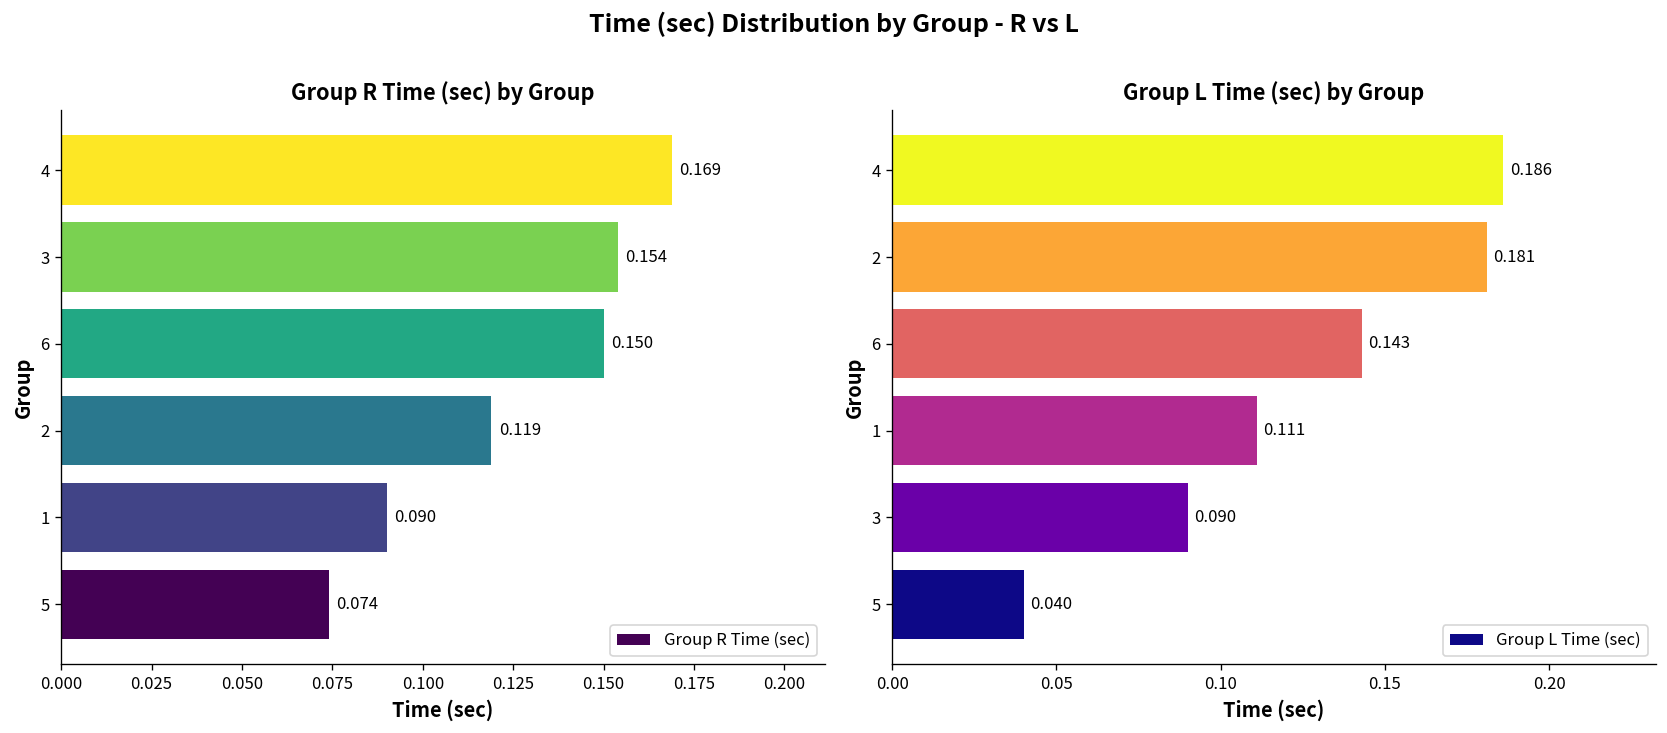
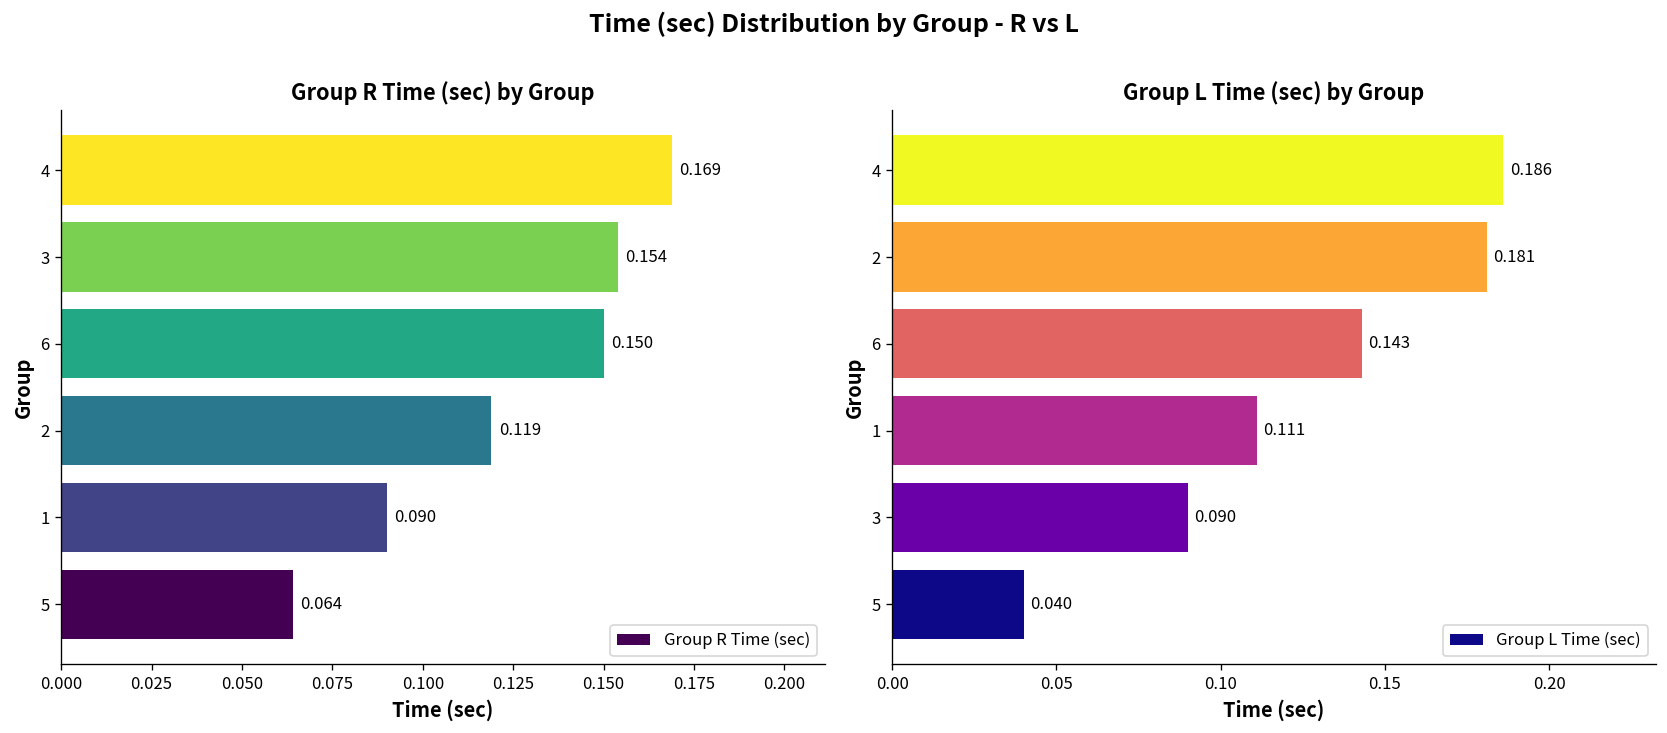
Group R Time (sec) by Group, 5: 0.074 -> 0.064
